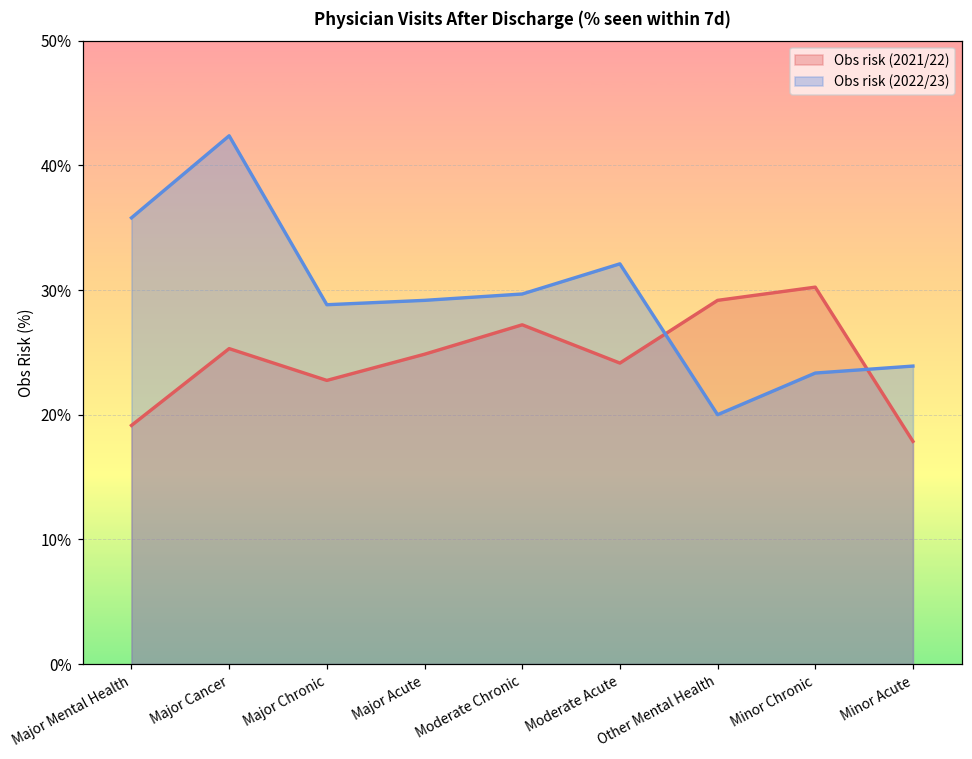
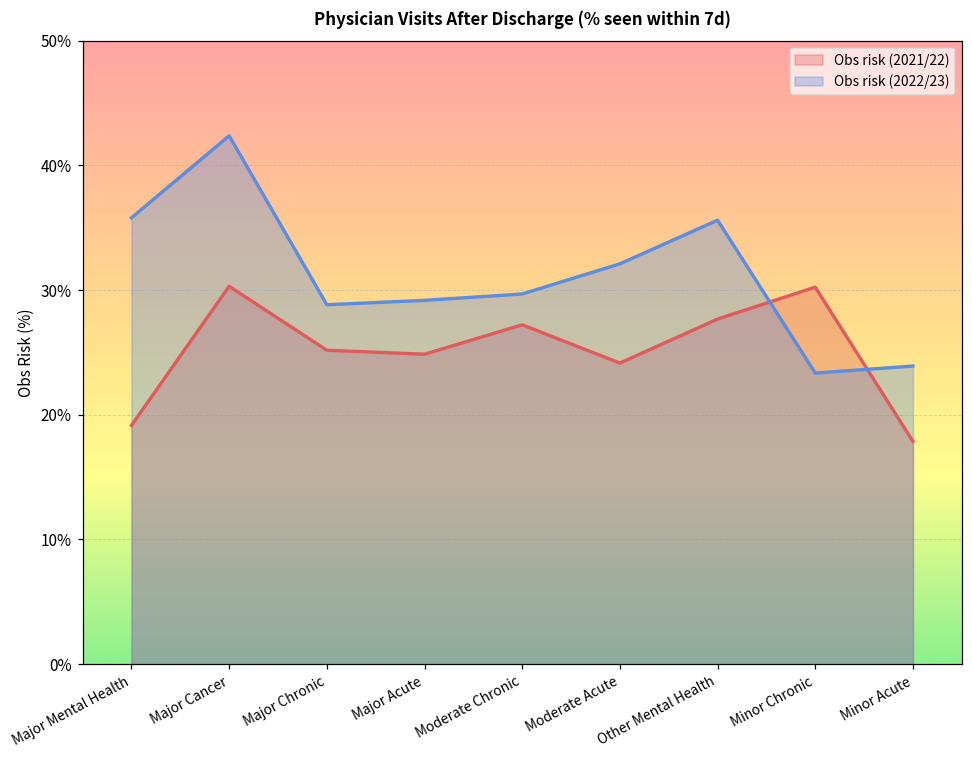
Obs risk (2021/22), Major Cancer: 25.3% -> 30.3%
Obs risk (2021/22), Major Chronic: 22.8% -> 25.2%
Obs risk (2021/22), Other Mental Health: 29.2% -> 27.7%
Obs risk (2022/23), Other Mental Health: 20.0% -> 35.6%
